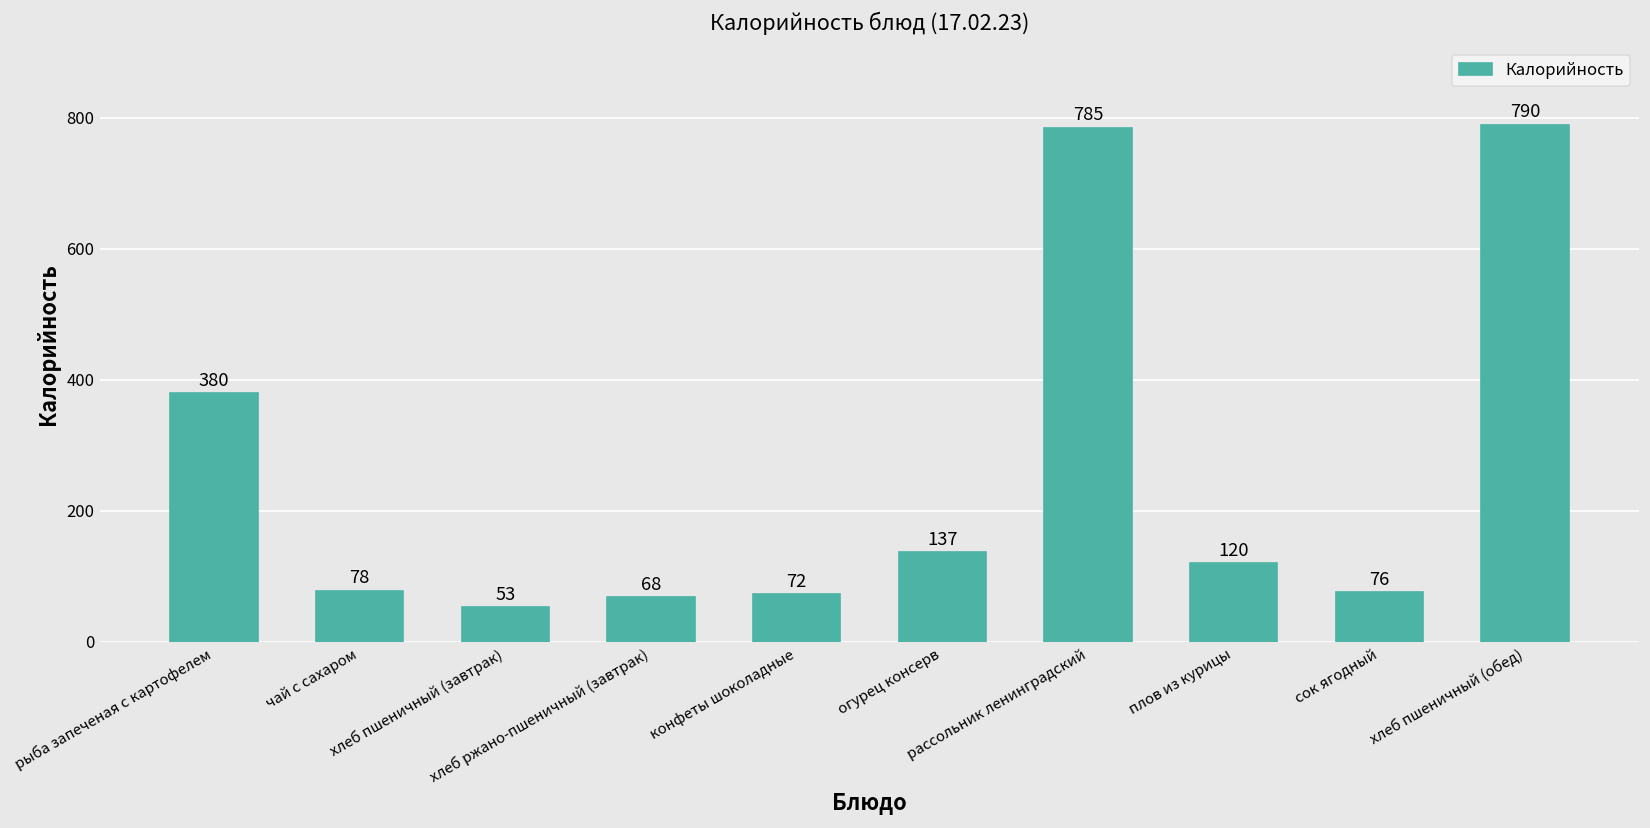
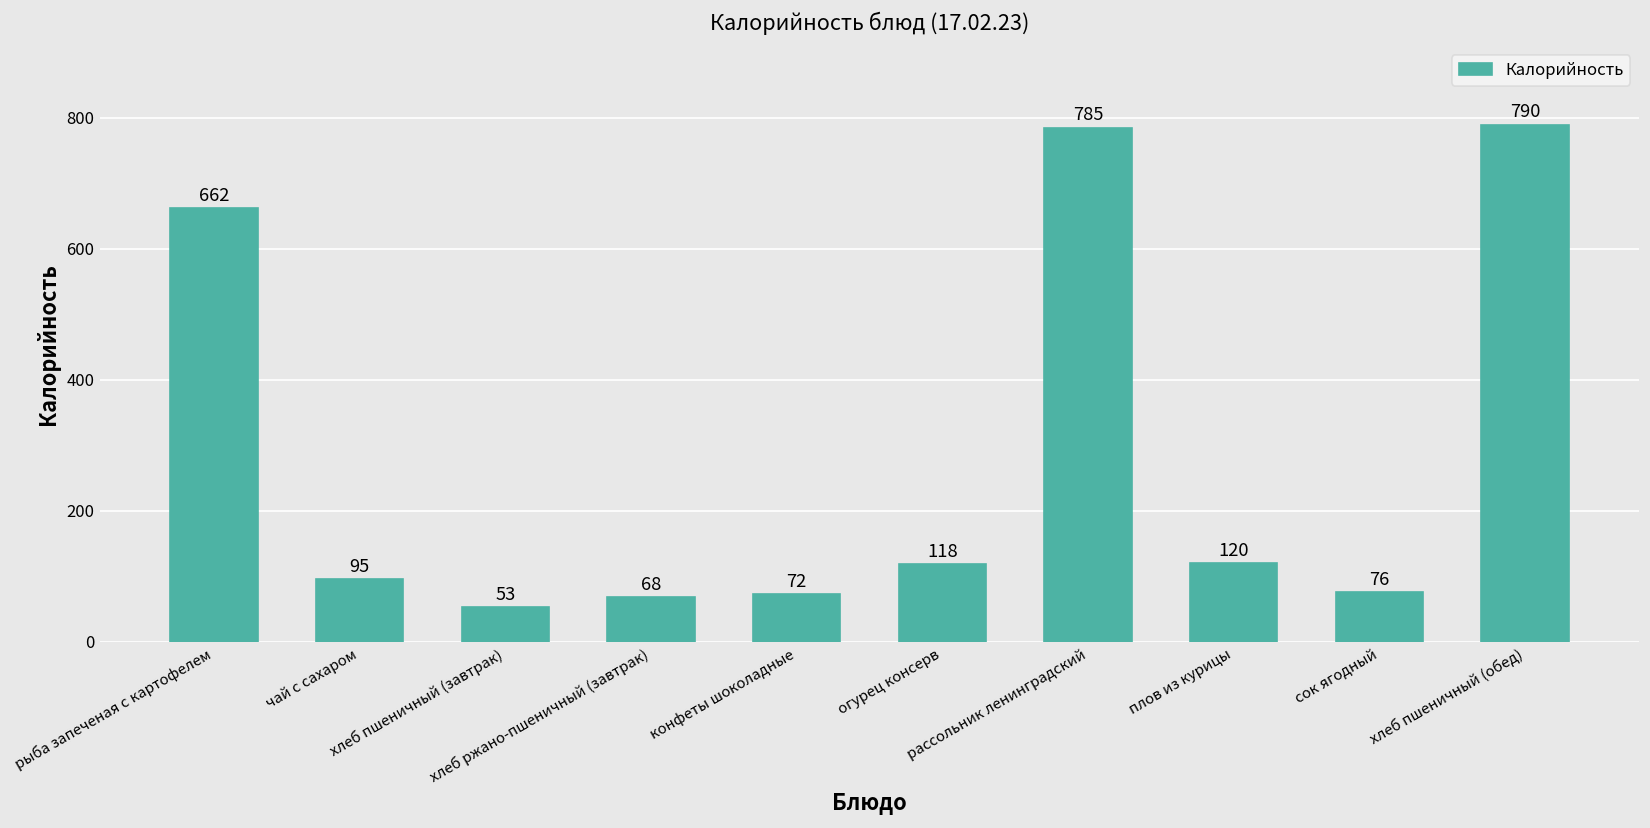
рыба запеченая с картофелем: 380 -> 662
чай с сахаром: 78 -> 95
огурец консерв: 137 -> 118
